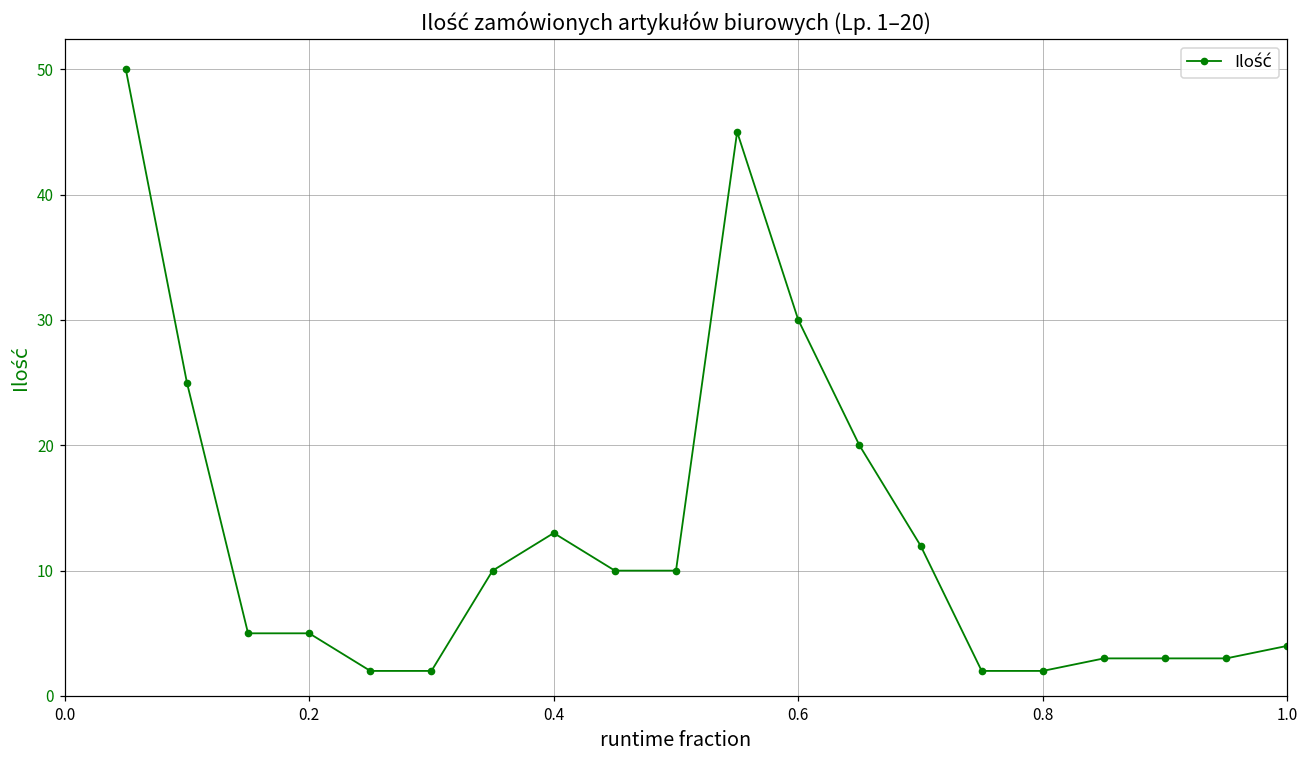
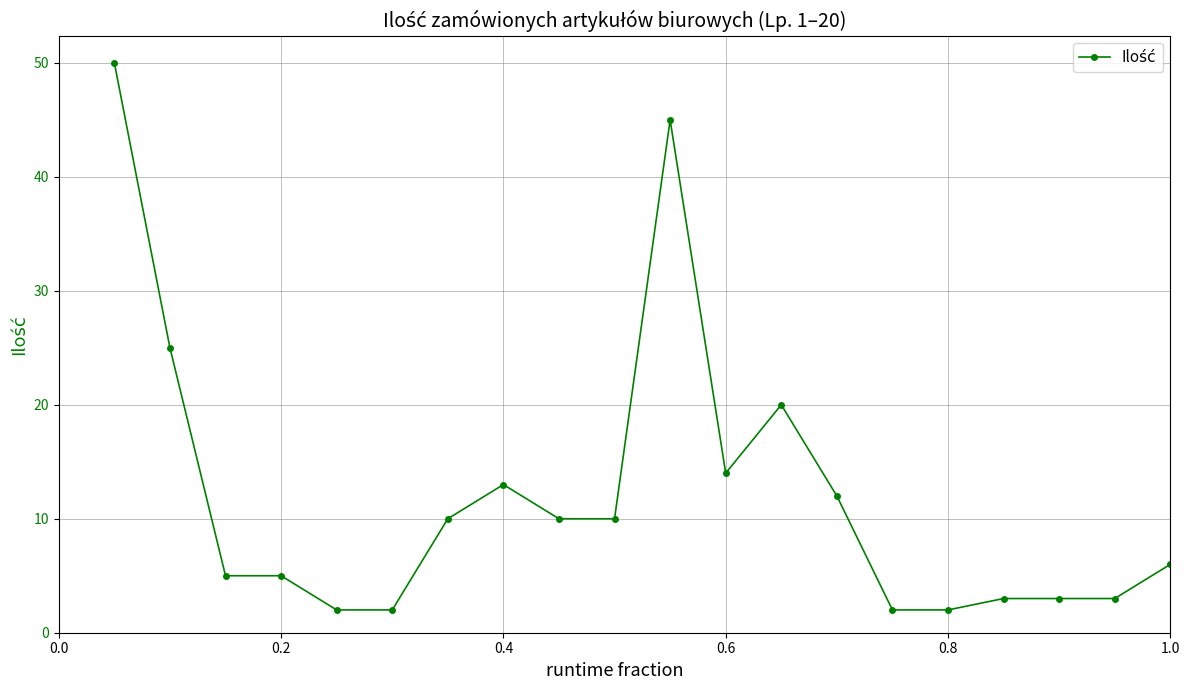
0.6: 30 -> 14
1.0: 4 -> 6
